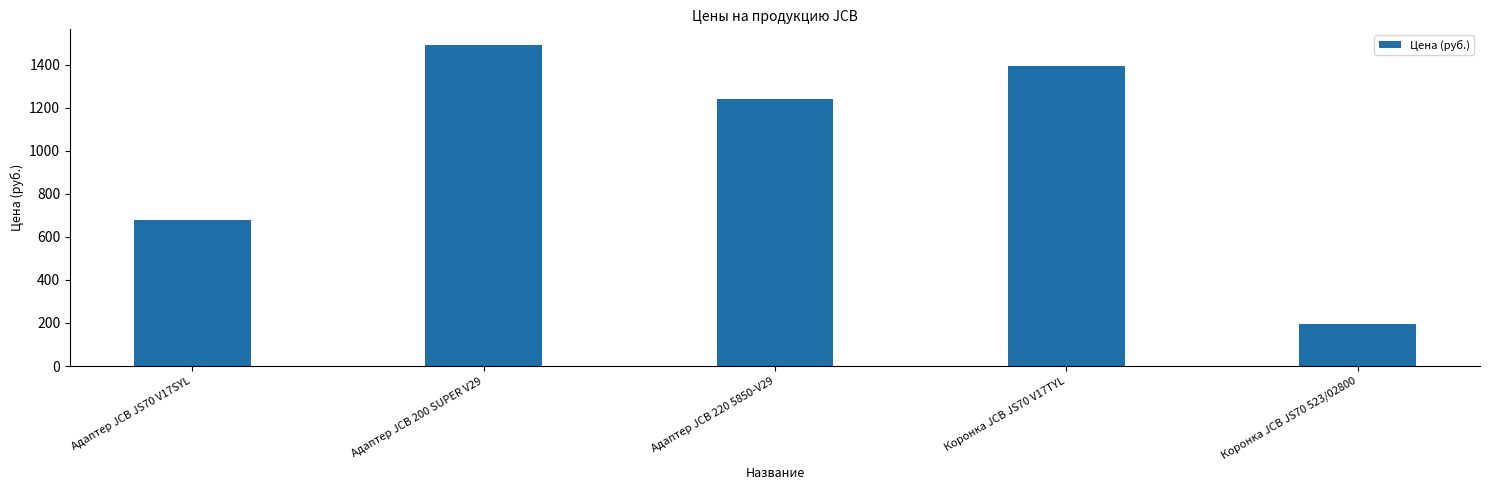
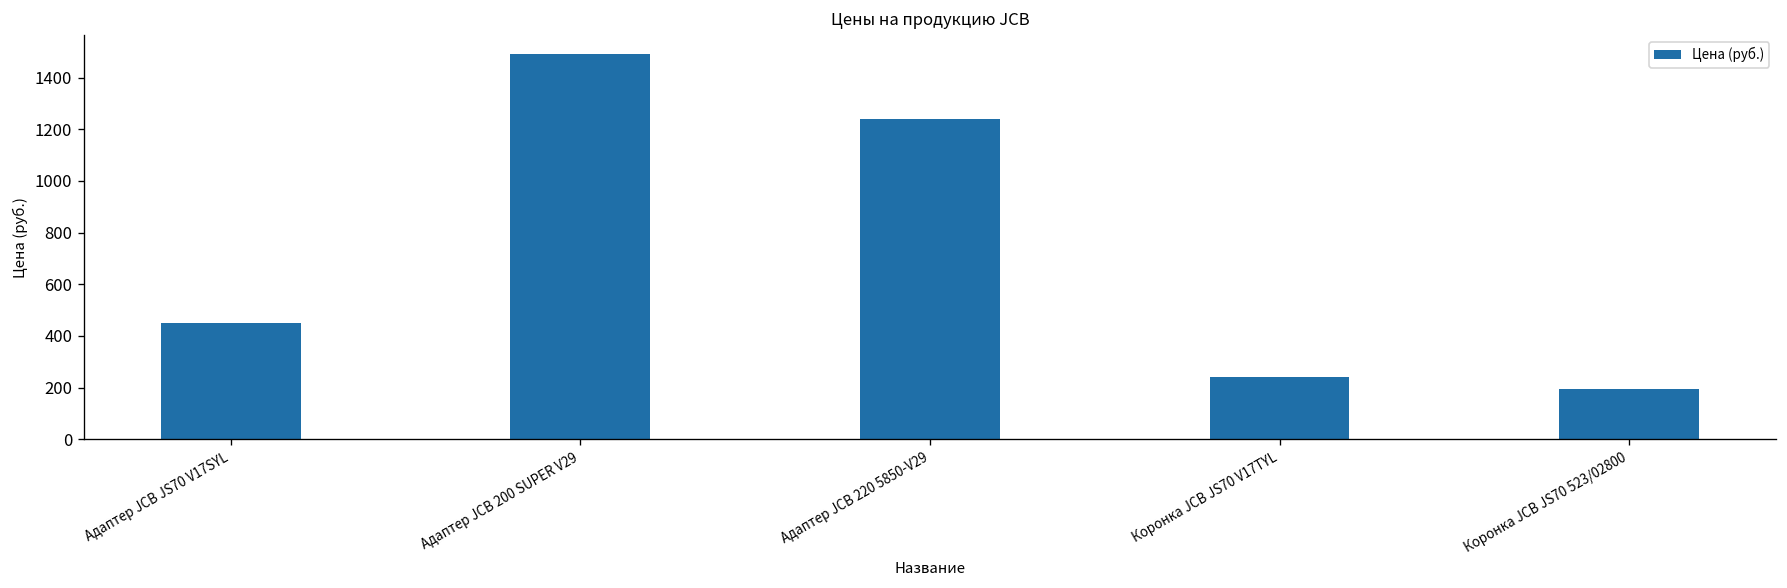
Адаптер JCB JS70 V17SYL: 680 -> 450
Коронка JCB JS70 V17TYL: 1400 -> 240
